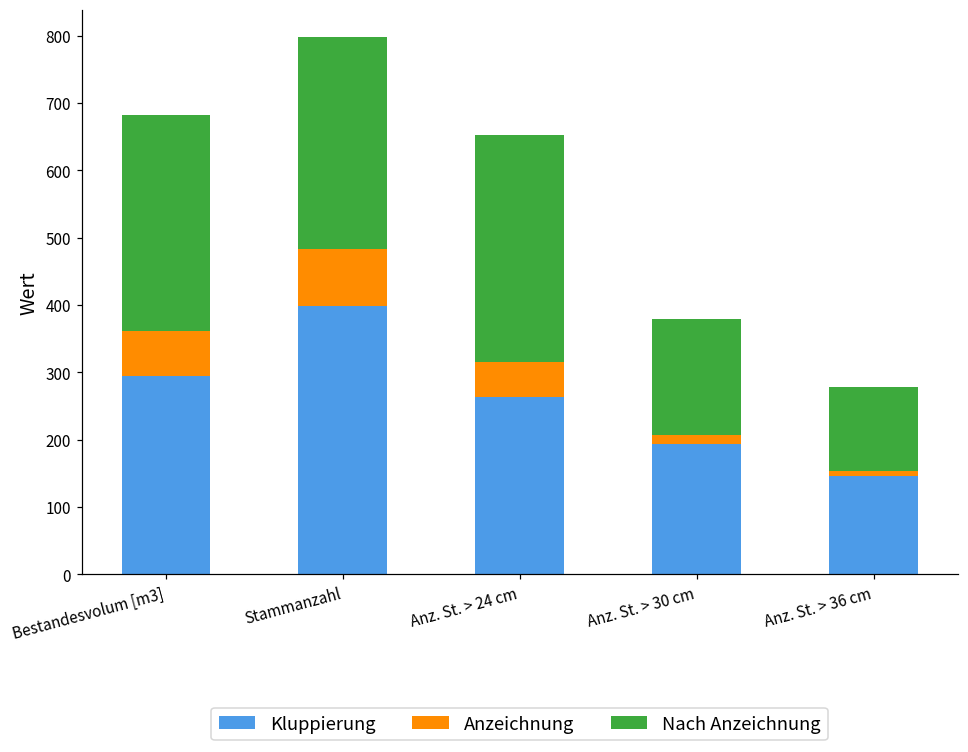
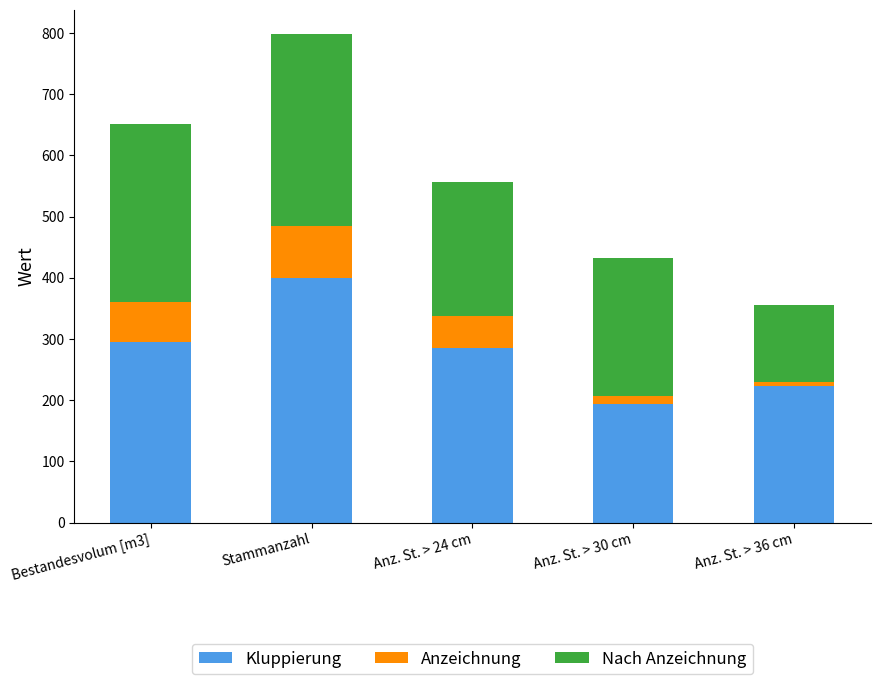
Nach Anzeichnung, Bestandesvolum [m3]: 320 -> 290
Kluppierung, Anz. St. > 24 cm: 260 -> 290
Nach Anzeichnung, Anz. St. > 24 cm: 340 -> 220
Nach Anzeichnung, Anz. St. > 30 cm: 170 -> 230
Kluppierung, Anz. St. > 36 cm: 150 -> 220
